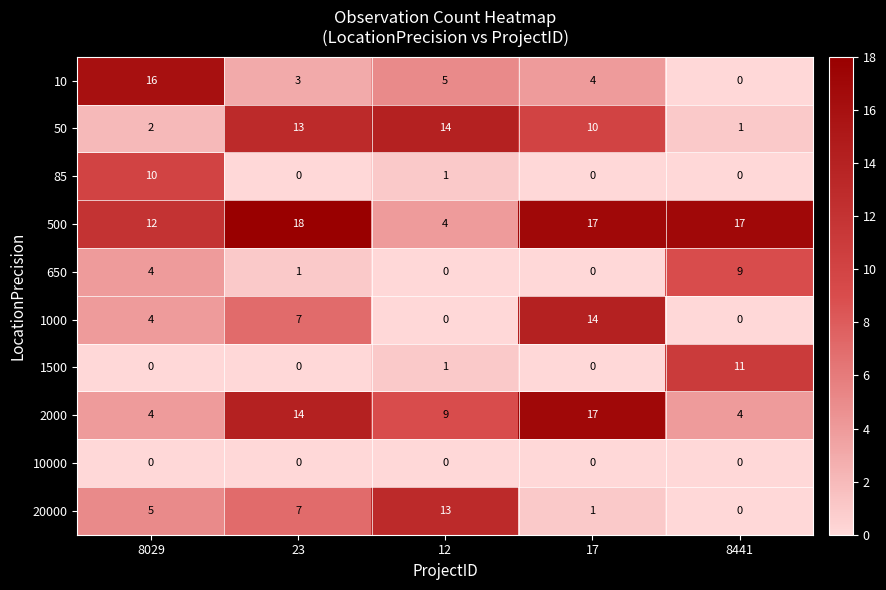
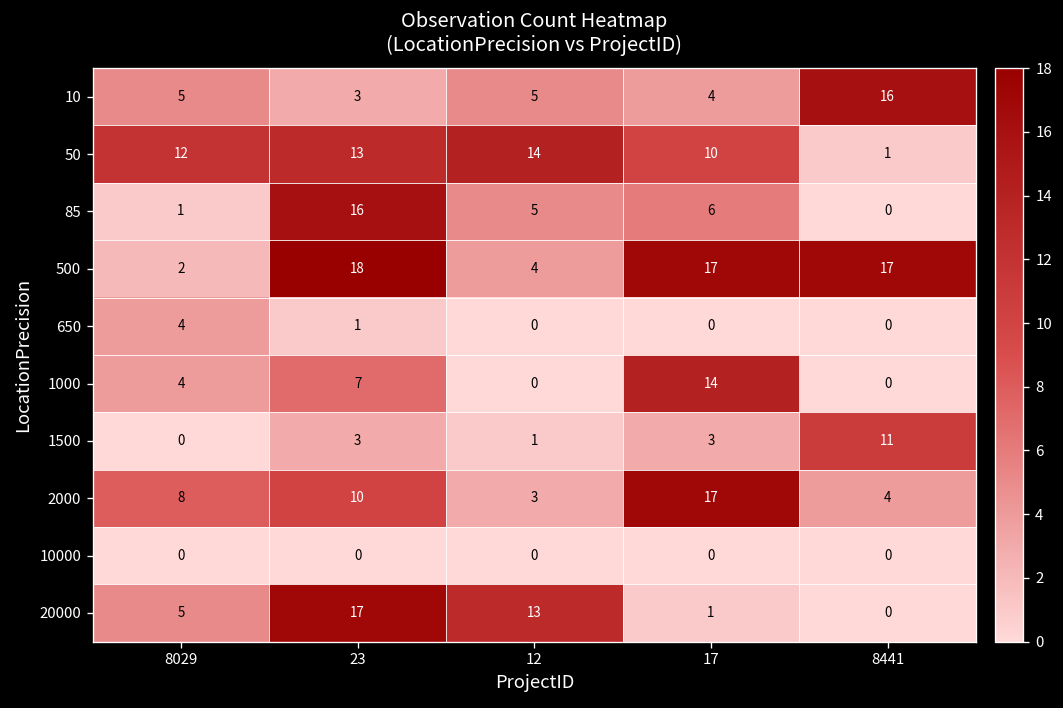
10, 8029: 16 -> 5
10, 8441: 0 -> 16
50, 8029: 2 -> 12
85, 8029: 10 -> 1
85, 23: 0 -> 16
85, 12: 1 -> 5
85, 17: 0 -> 6
500, 8029: 12 -> 2
650, 8441: 9 -> 0
1500, 23: 0 -> 3
1500, 17: 0 -> 3
2000, 8029: 4 -> 8
2000, 23: 14 -> 10
2000, 12: 9 -> 3
20000, 23: 7 -> 17
